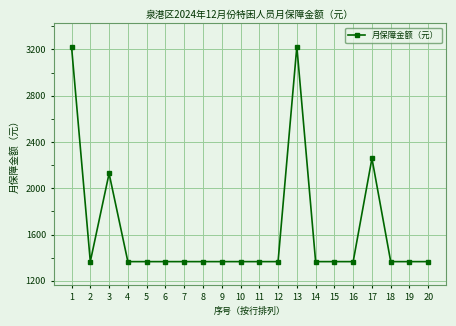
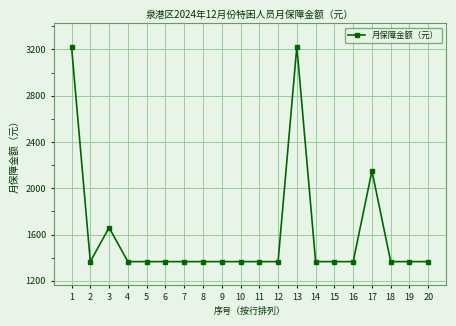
3: 2130 -> 1660
17: 2260 -> 2150
